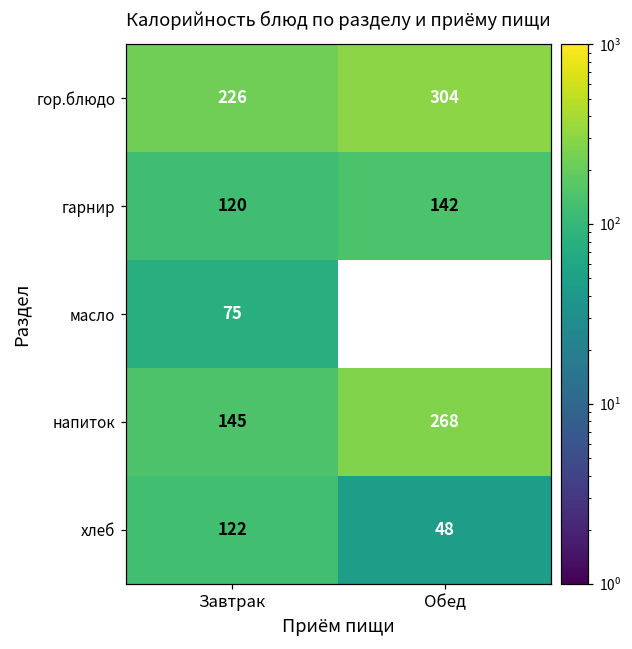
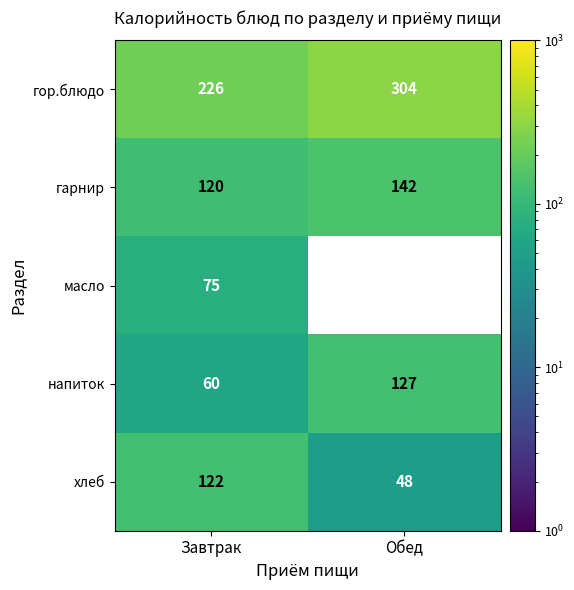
напиток, Завтрак: 145 -> 60
напиток, Обед: 268 -> 127
